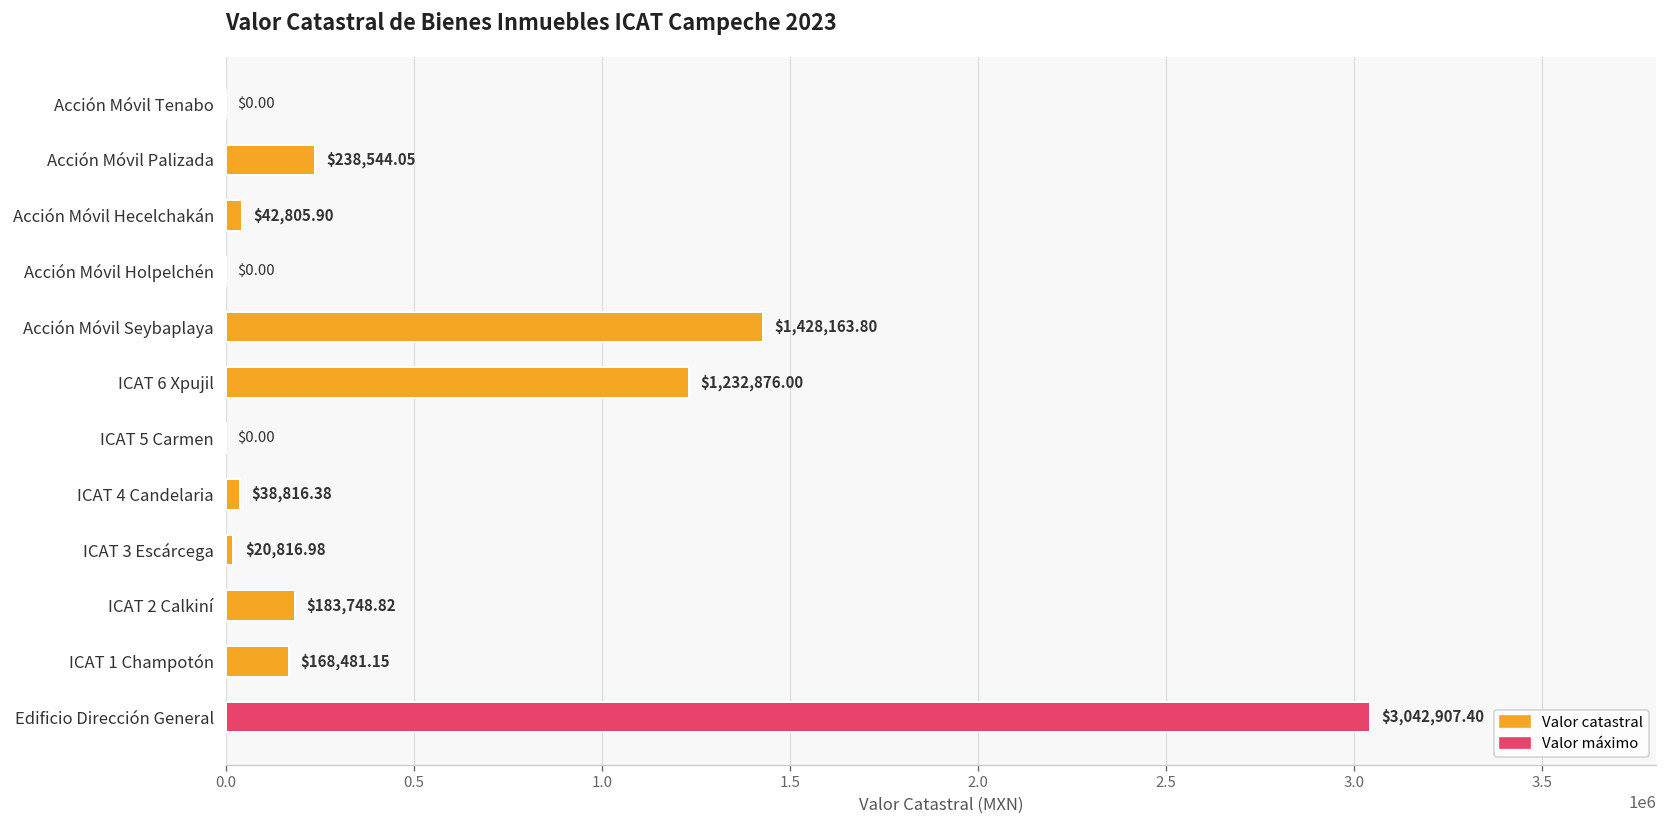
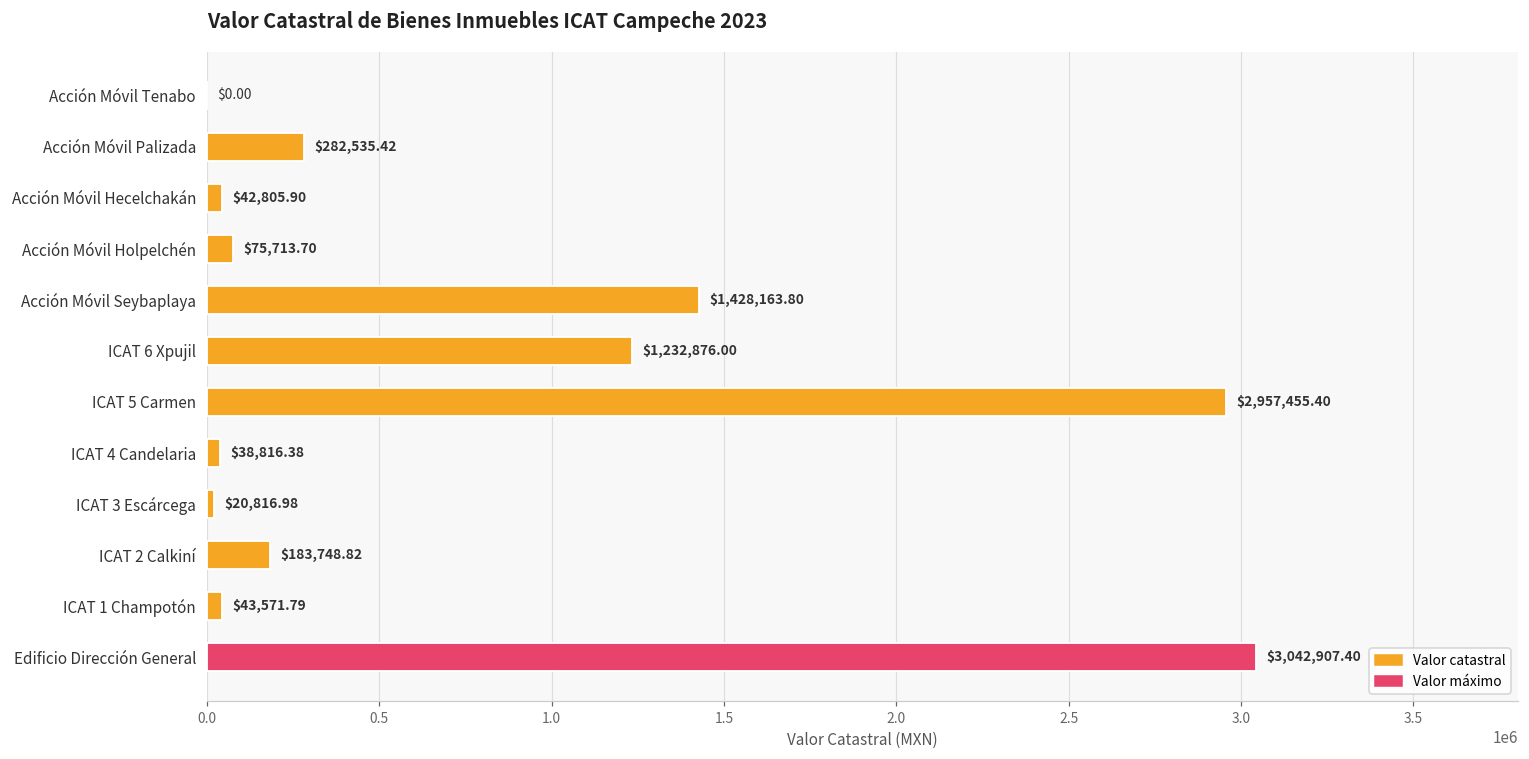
Acción Móvil Palizada: $238,544.05 -> $282,535.42
Acción Móvil Holpelchén: $0.00 -> $75,713.70
ICAT 5 Carmen: $0.00 -> $2,957,455.40
ICAT 1 Champotón: $168,481.15 -> $43,571.79
